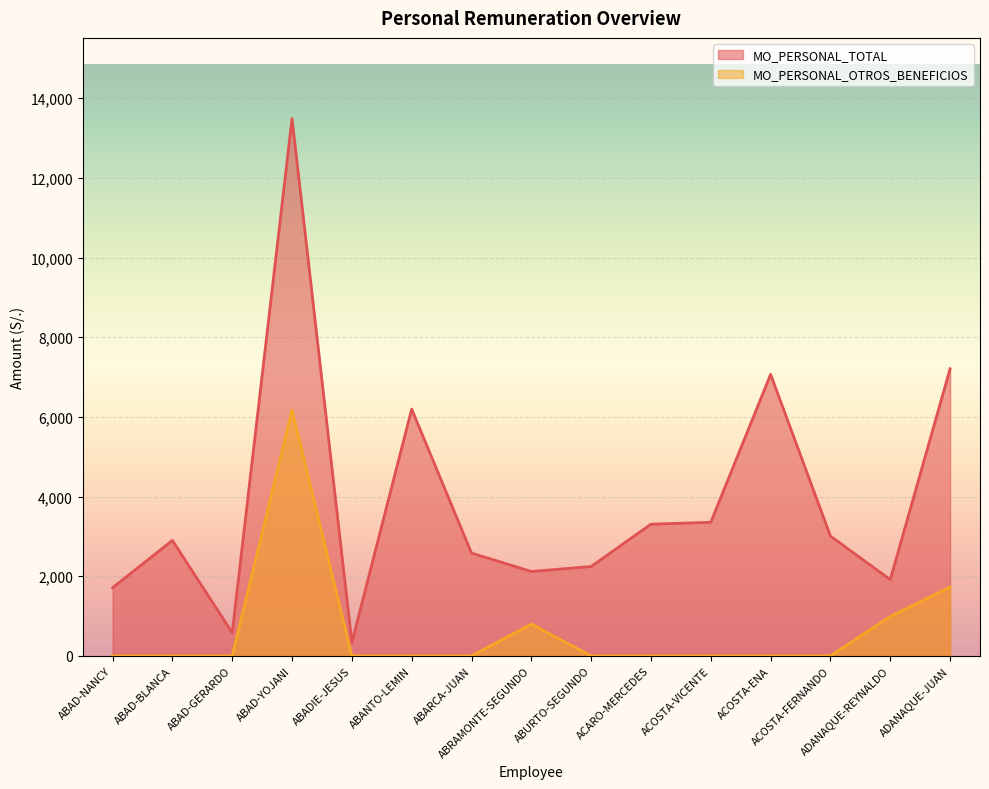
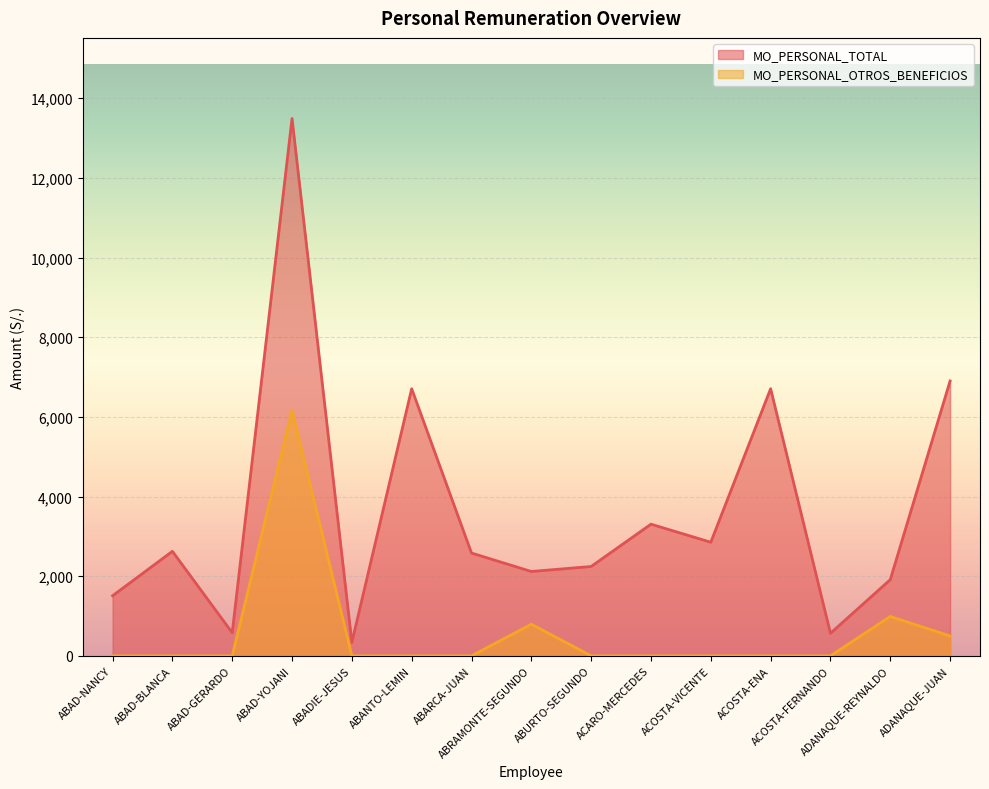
MO_PERSONAL_TOTAL, ABAD-NANCY: 1,700 -> 1,500
MO_PERSONAL_TOTAL, ABAD-BLANCA: 2,900 -> 2,600
MO_PERSONAL_TOTAL, ABANTO-LEMIN: 6,200 -> 6,700
MO_PERSONAL_TOTAL, ACOSTA-VICENTE: 3,400 -> 2,900
MO_PERSONAL_TOTAL, ACOSTA-ENA: 7,100 -> 6,700
MO_PERSONAL_TOTAL, ACOSTA-FERNANDO: 3,000 -> 600
MO_PERSONAL_TOTAL, ADANAQUE-JUAN: 7,200 -> 6,900
MO_PERSONAL_OTROS_BENEFICIOS, ADANAQUE-JUAN: 1,700 -> 500
